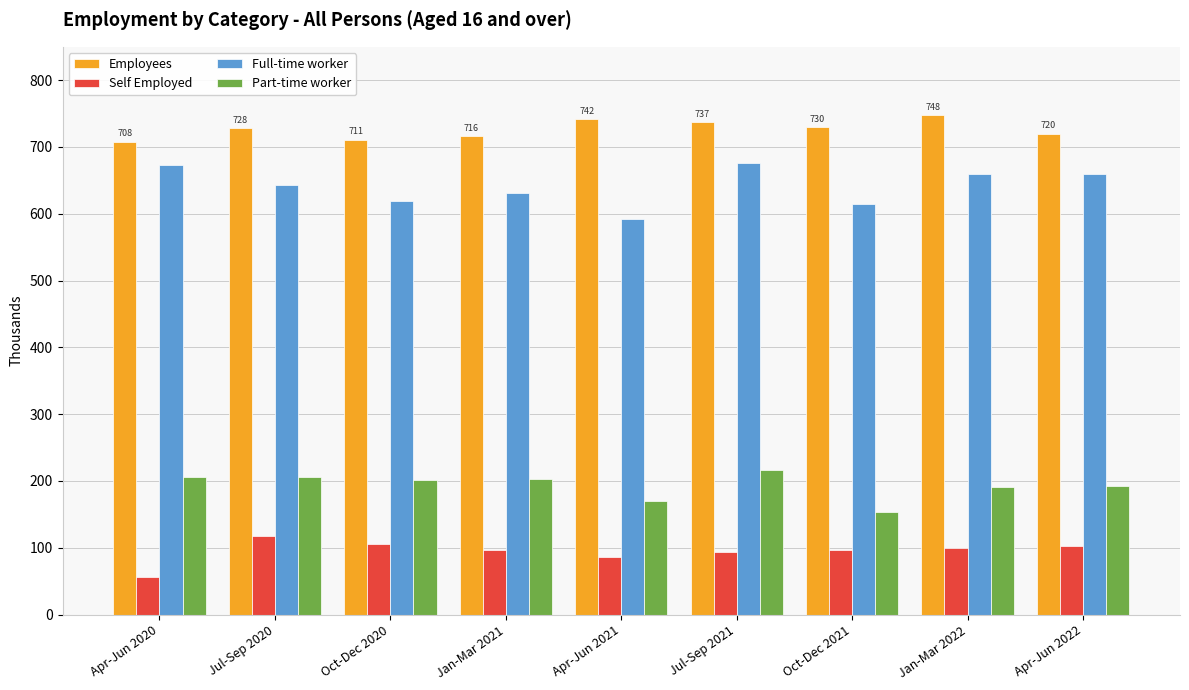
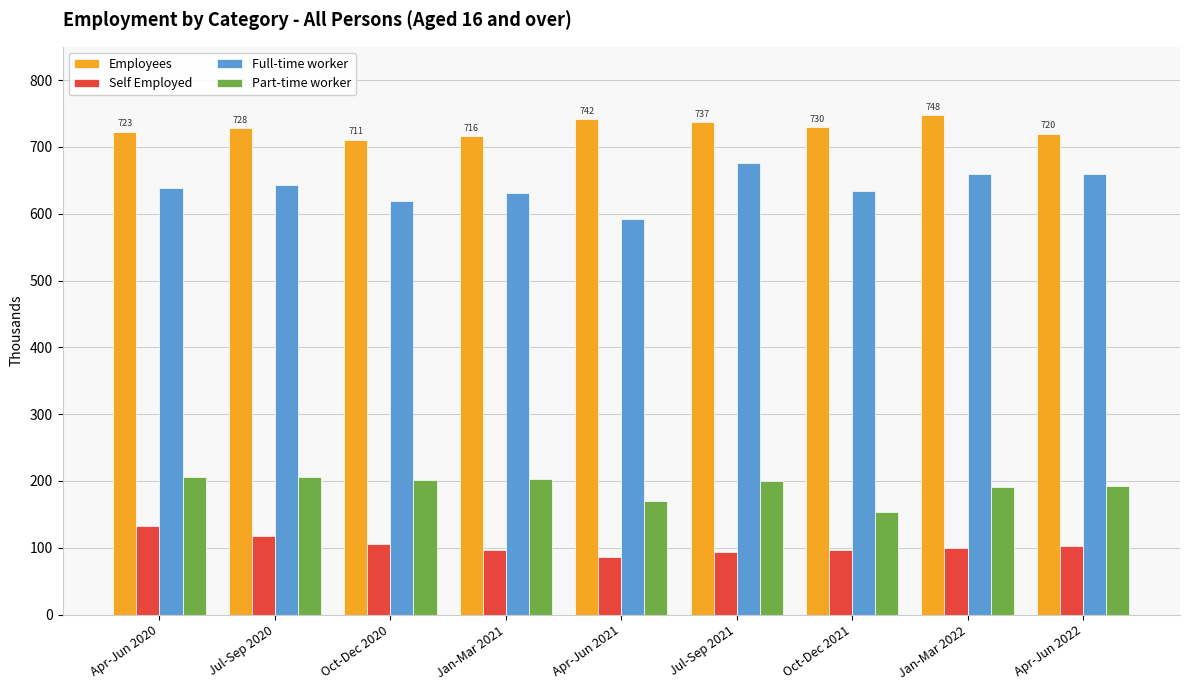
Employees, Apr-Jun 2020: 708 -> 723
Self Employed, Apr-Jun 2020: 60 -> 130
Full-time worker, Apr-Jun 2020: 670 -> 640
Part-time worker, Jul-Sep 2021: 220 -> 200
Full-time worker, Oct-Dec 2021: 610 -> 630
